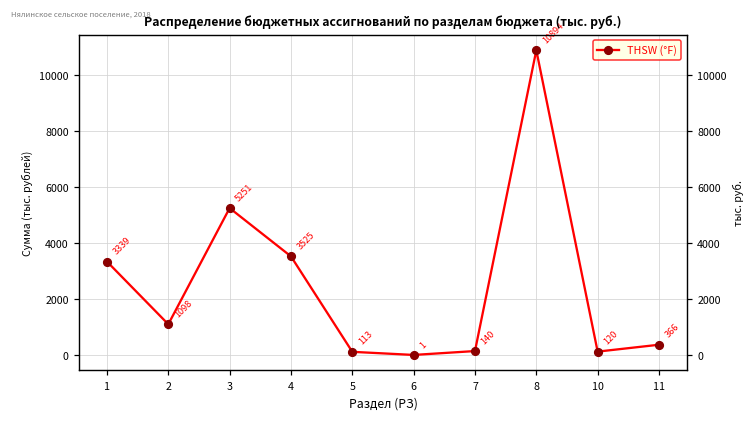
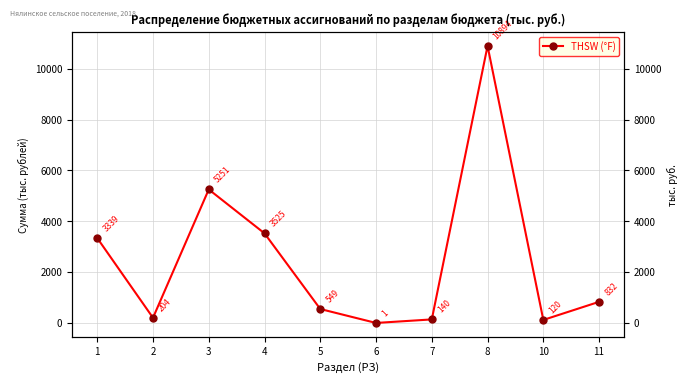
2: 1098 -> 204
5: 113 -> 549
11: 366 -> 832
